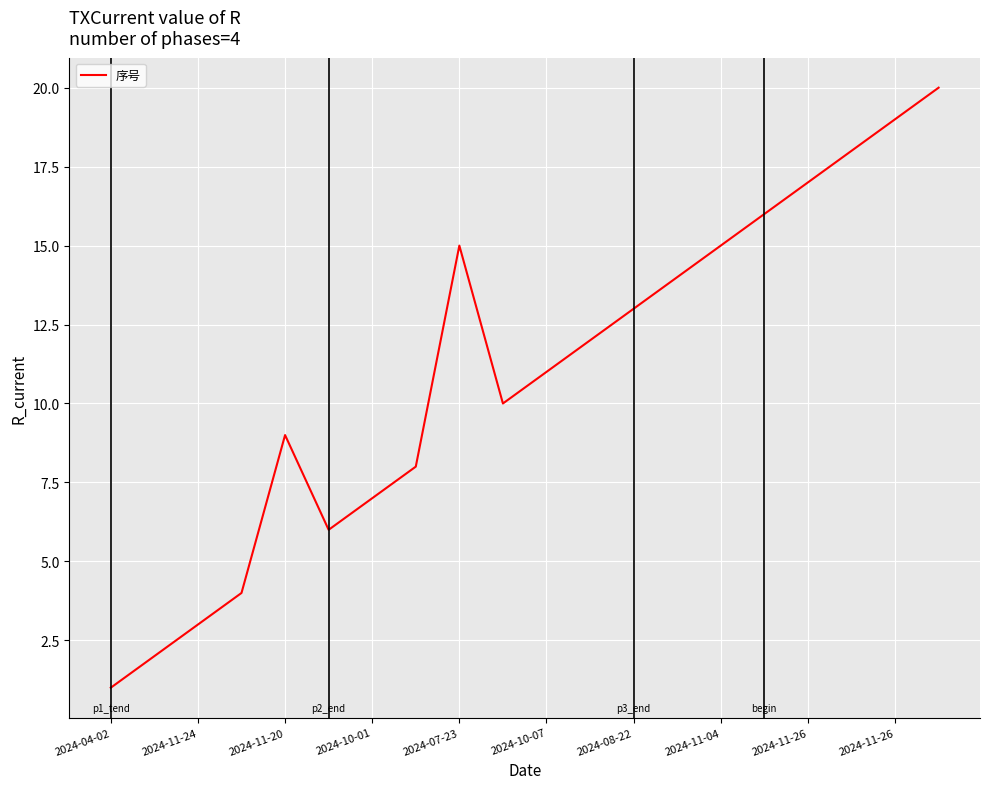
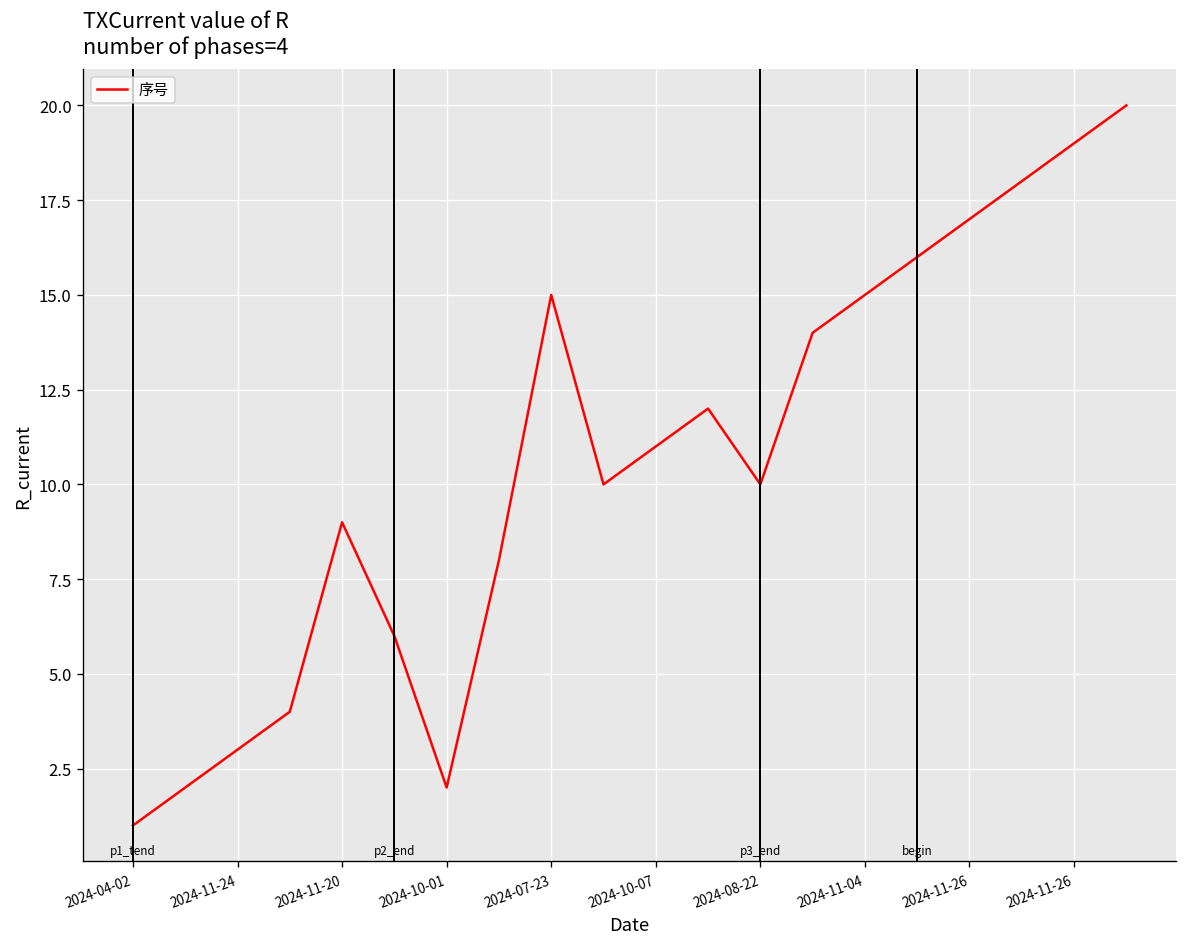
2024-10-01: 7 -> 2
2024-08-22: 13 -> 10
